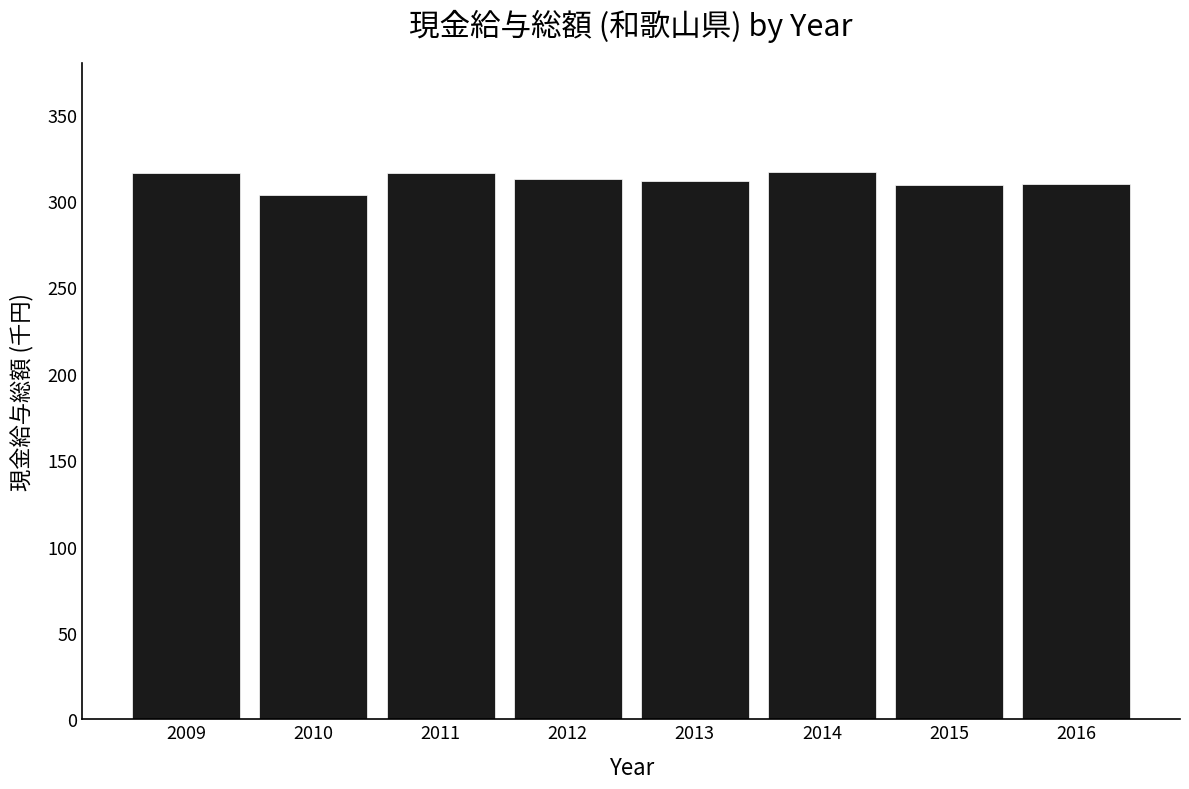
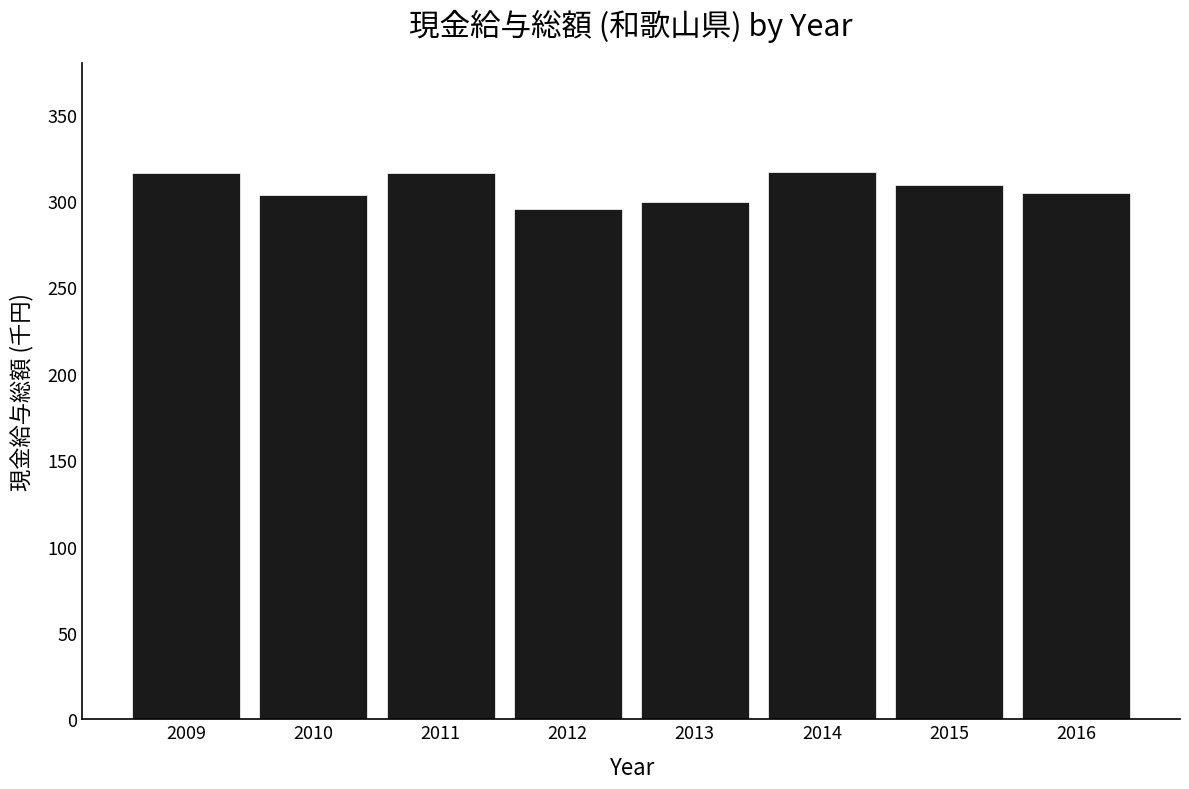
2012: 313 -> 295
2013: 312 -> 300
2016: 310 -> 305
